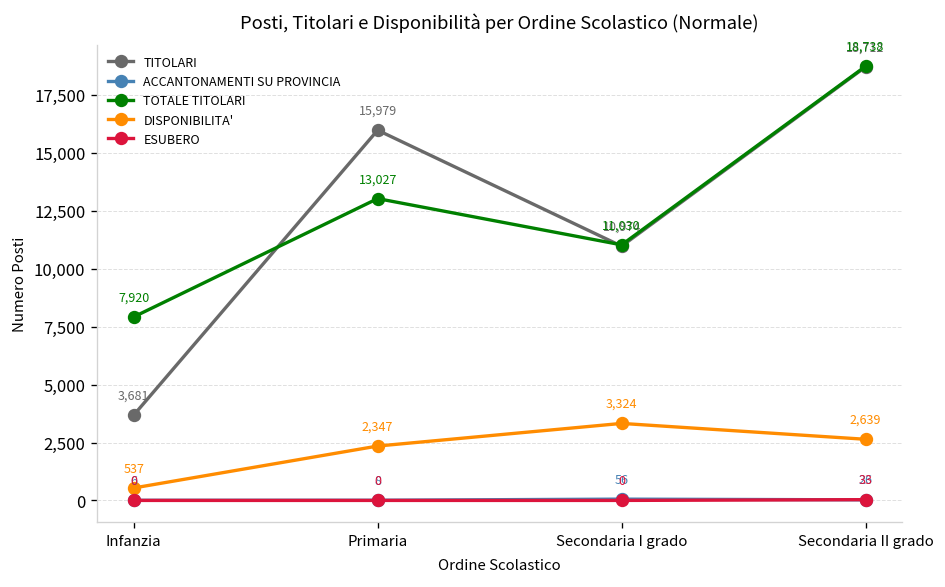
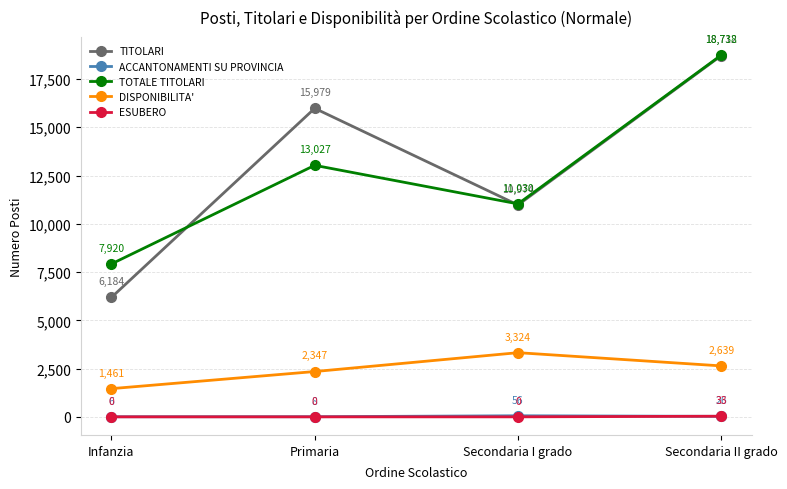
TITOLARI, Infanzia: 3,681 -> 6,184
DISPONIBILITA', Infanzia: 537 -> 1,461
